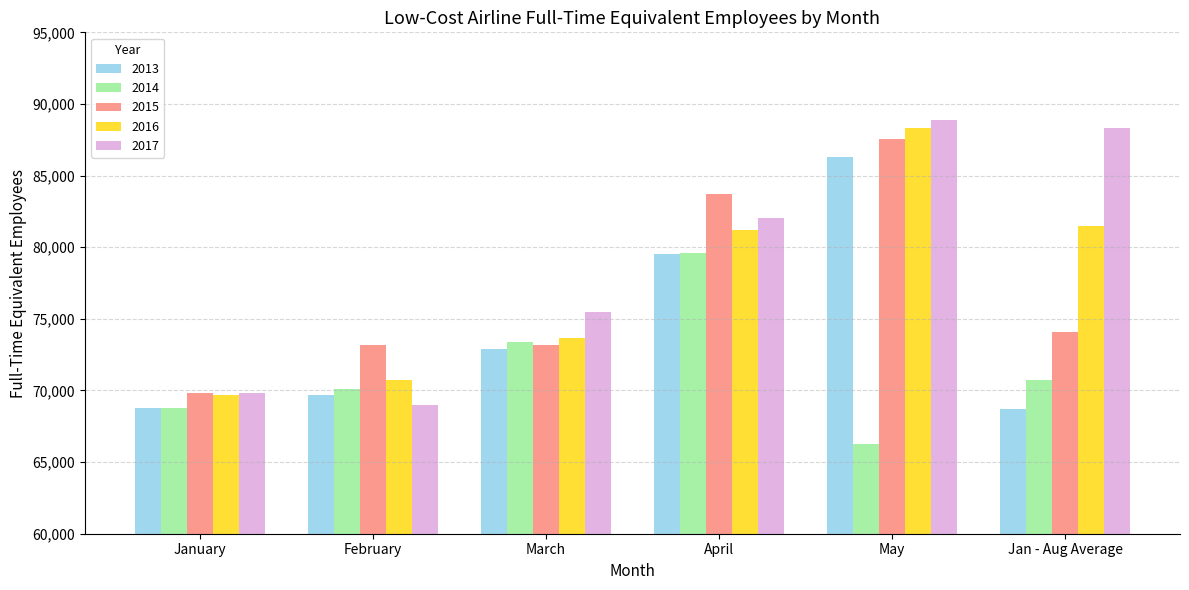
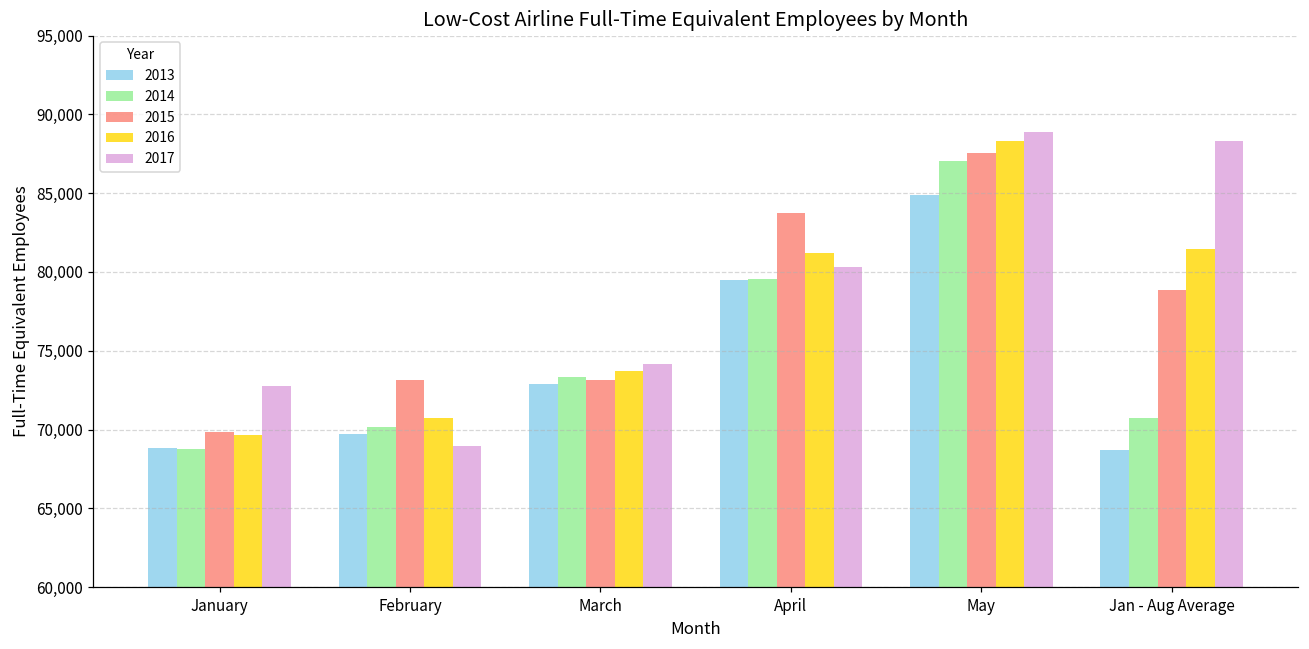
2017, January: 69,800 -> 72,700
2017, March: 75,500 -> 74,200
2017, April: 82,100 -> 80,300
2013, May: 86,300 -> 84,900
2014, May: 66,300 -> 87,000
2015, Jan - Aug Average: 74,100 -> 78,800
